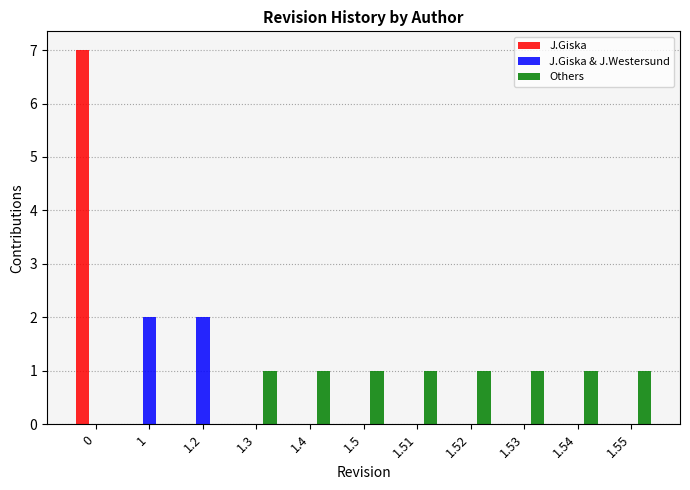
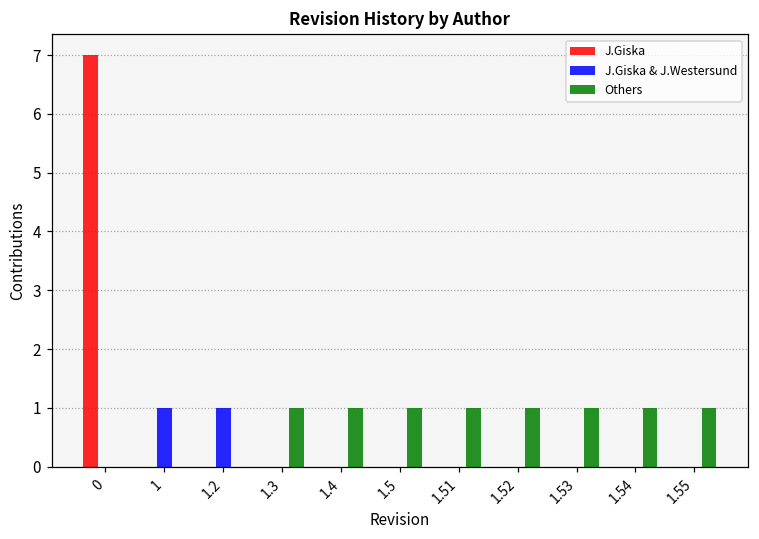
J.Giska & J.Westersund, 1: 2 -> 1
J.Giska & J.Westersund, 1.2: 2 -> 1
